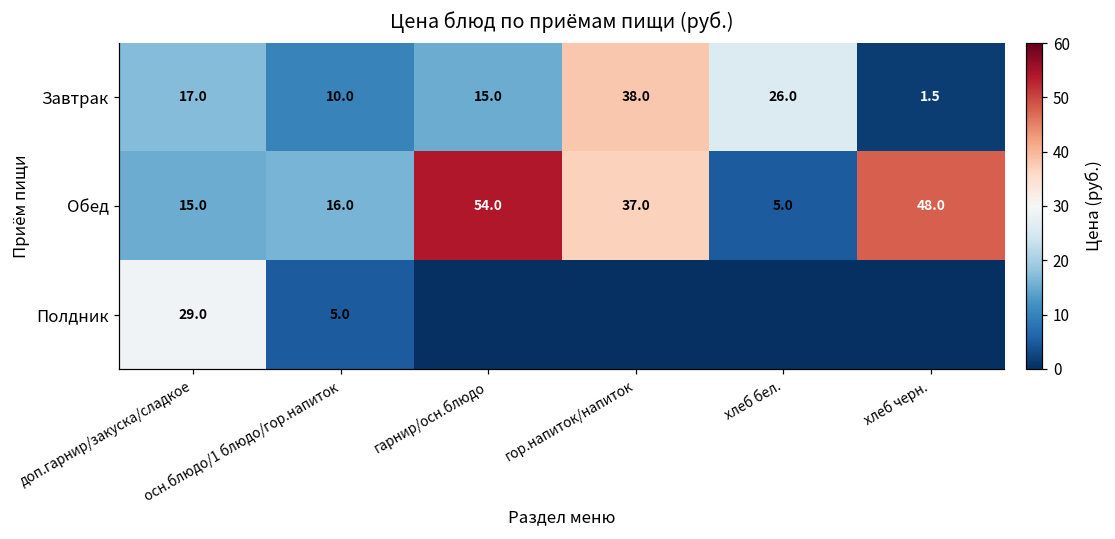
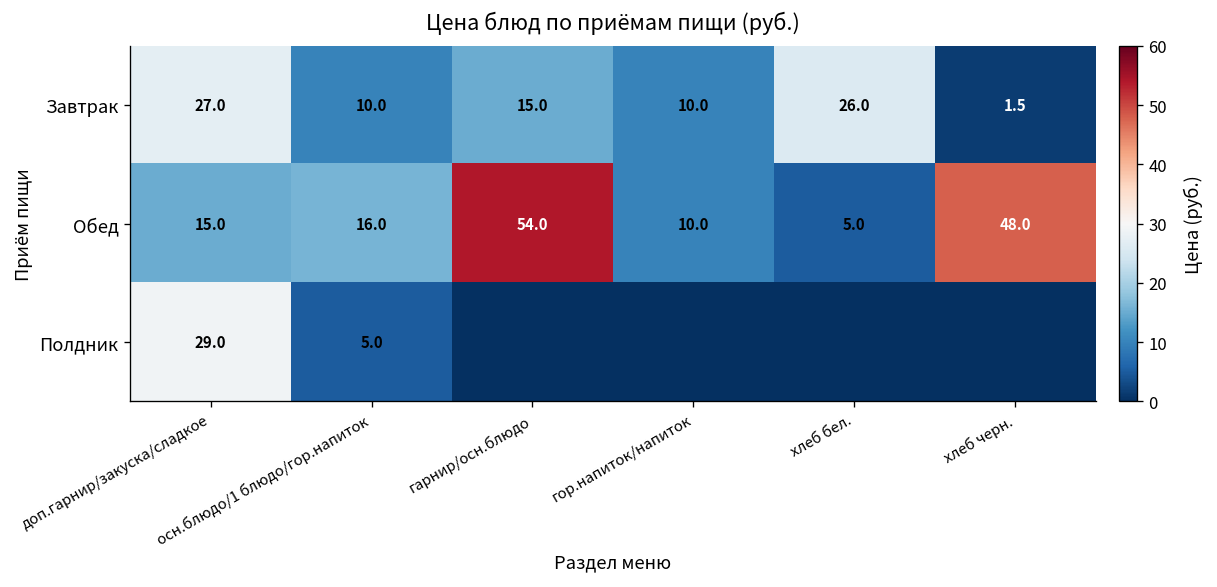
Завтрак, доп.гарнир/закуска/сладкое: 17.0 -> 27.0
Завтрак, гор.напиток/напиток: 38.0 -> 10.0
Обед, гор.напиток/напиток: 37.0 -> 10.0
